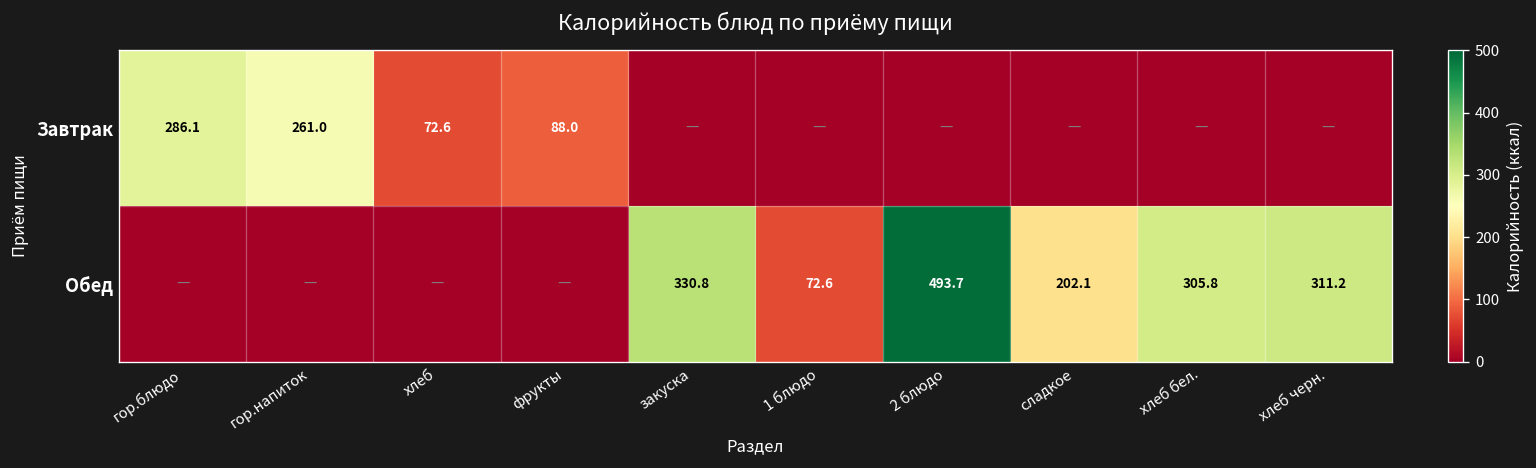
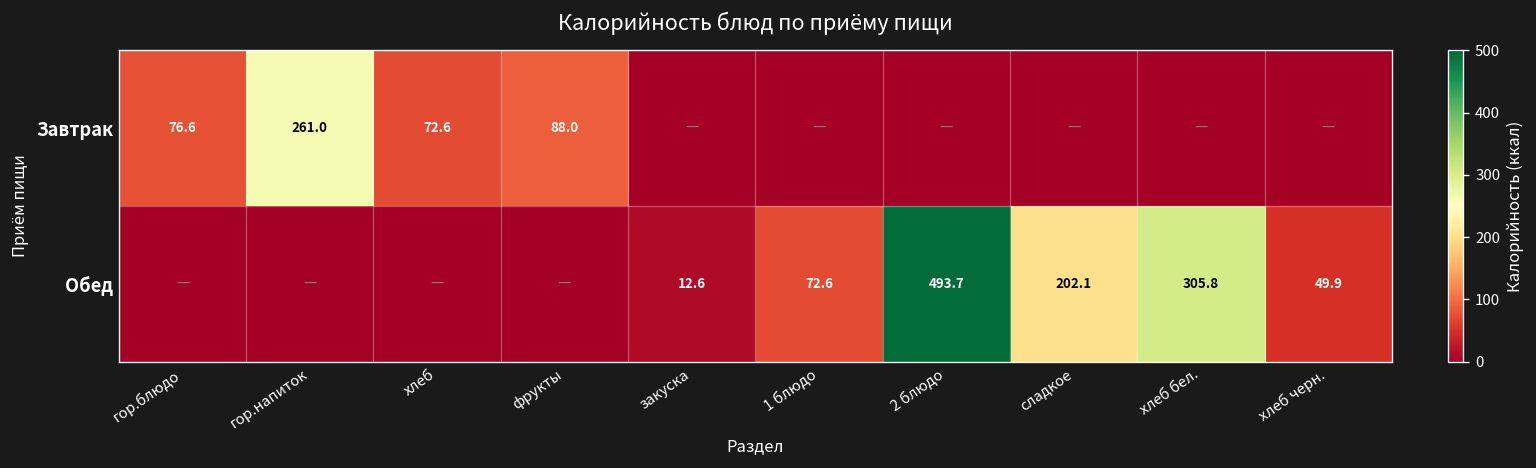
Завтрак, гор.блюдо: 286.1 -> 76.6
Обед, закуска: 330.8 -> 12.6
Обед, хлеб черн.: 311.2 -> 49.9
